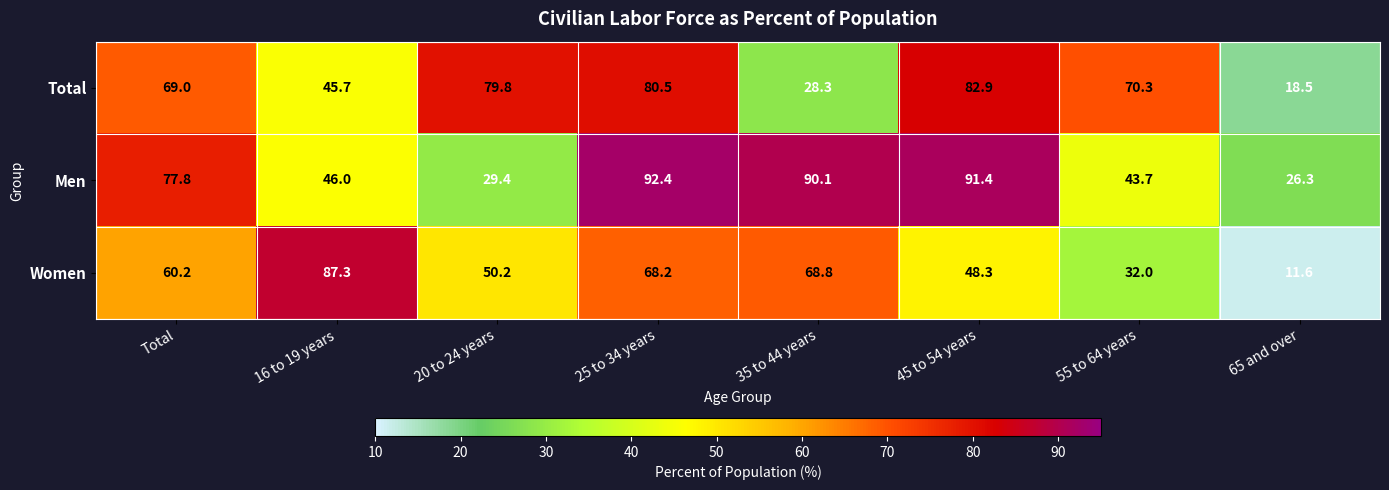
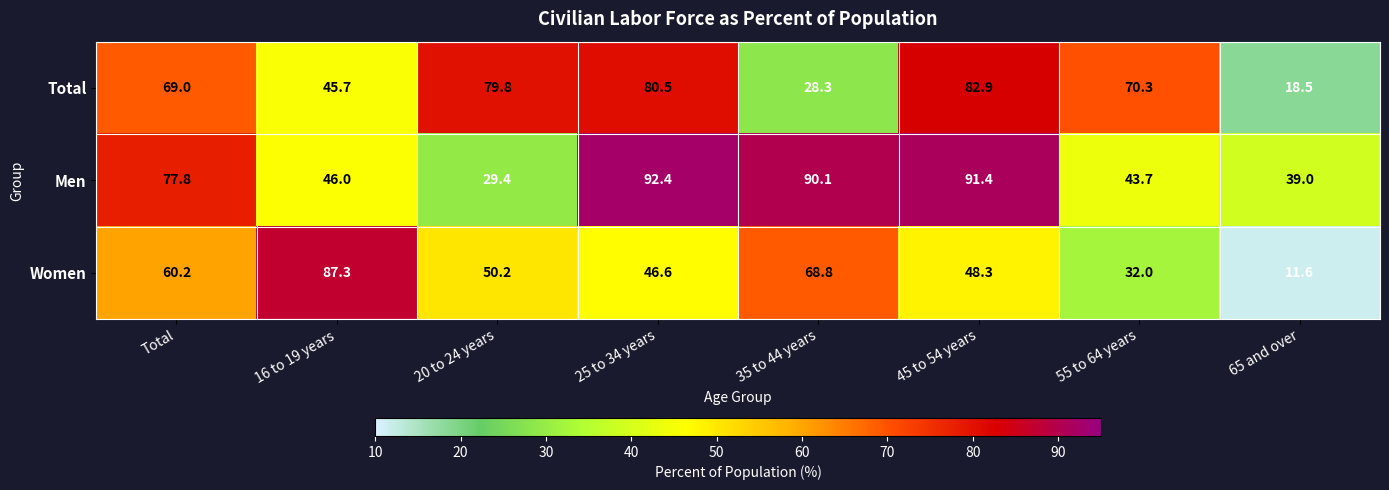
Men, 65 and over: 26.3 -> 39.0
Women, 25 to 34 years: 68.2 -> 46.6
